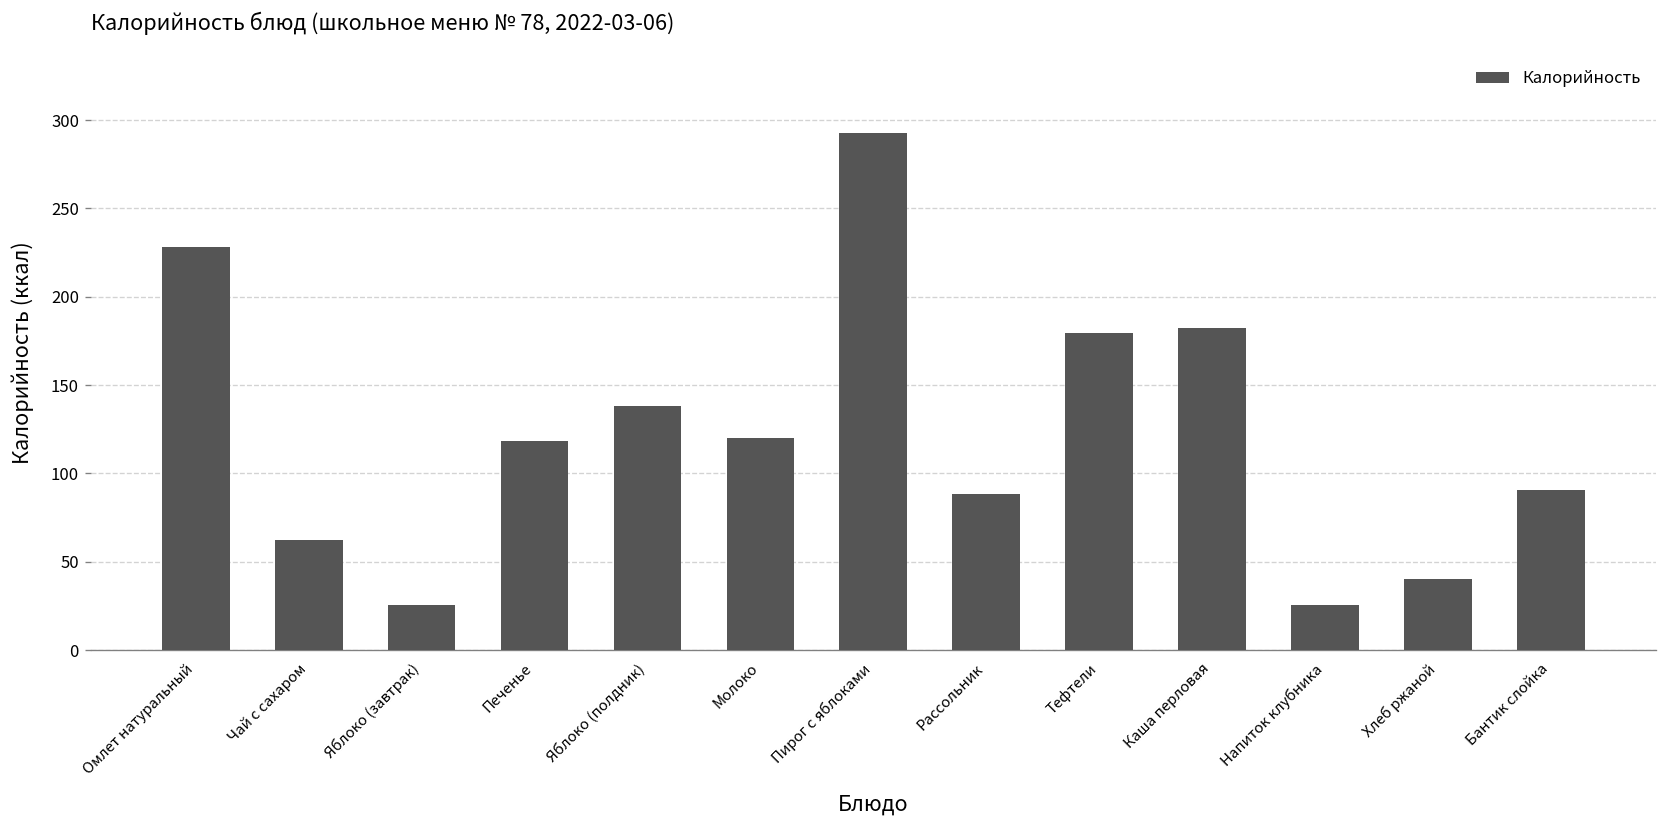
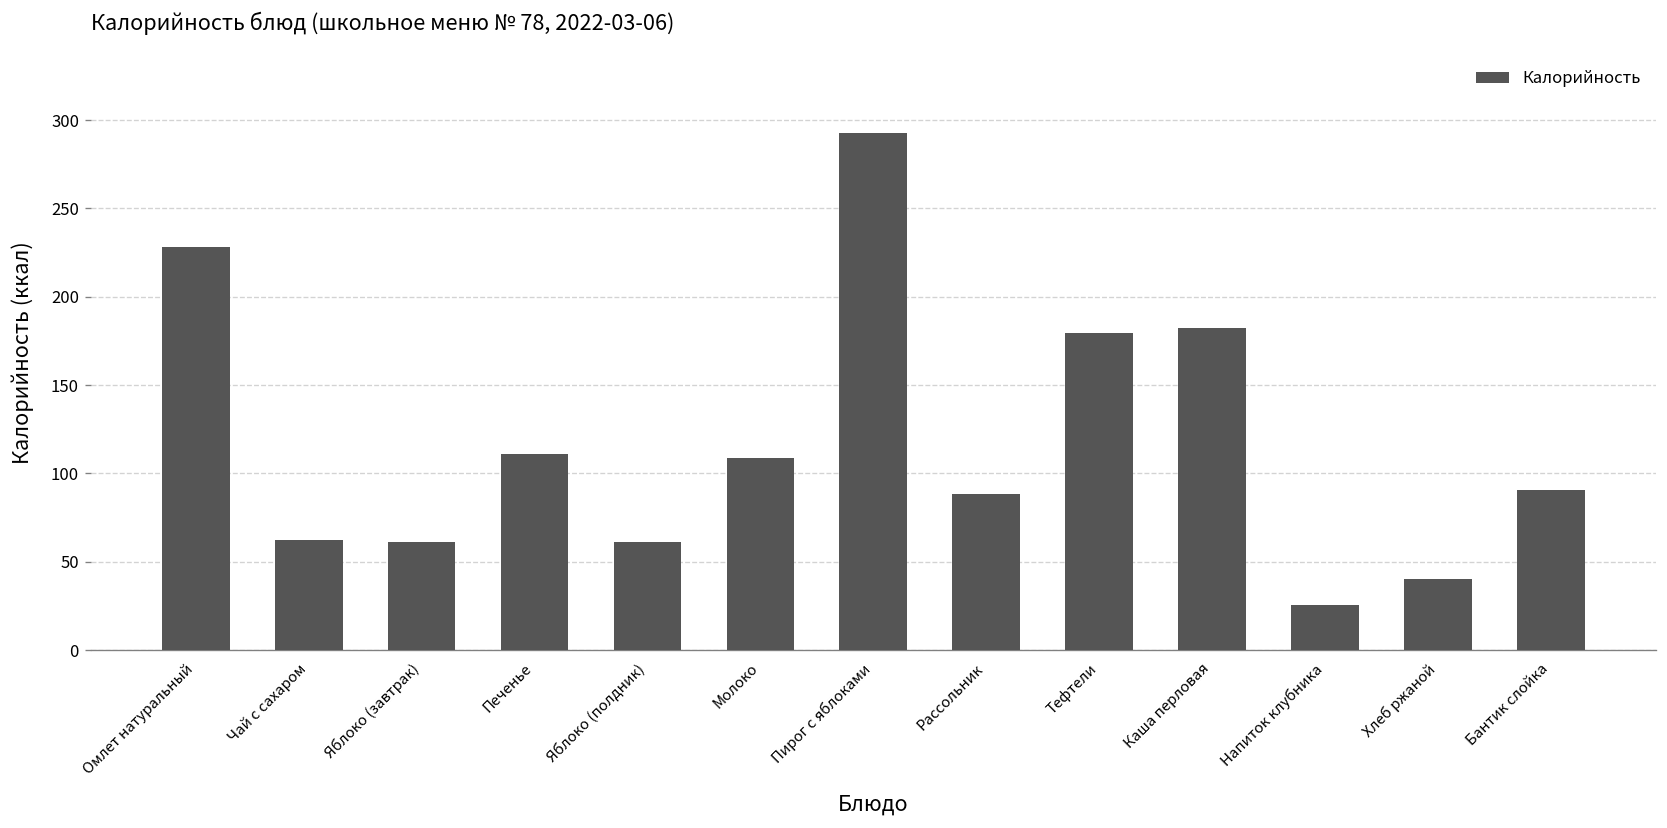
Яблоко (завтрак): 26 -> 61
Печенье: 118 -> 111
Яблоко (полдник): 138 -> 61
Молоко: 120 -> 109
